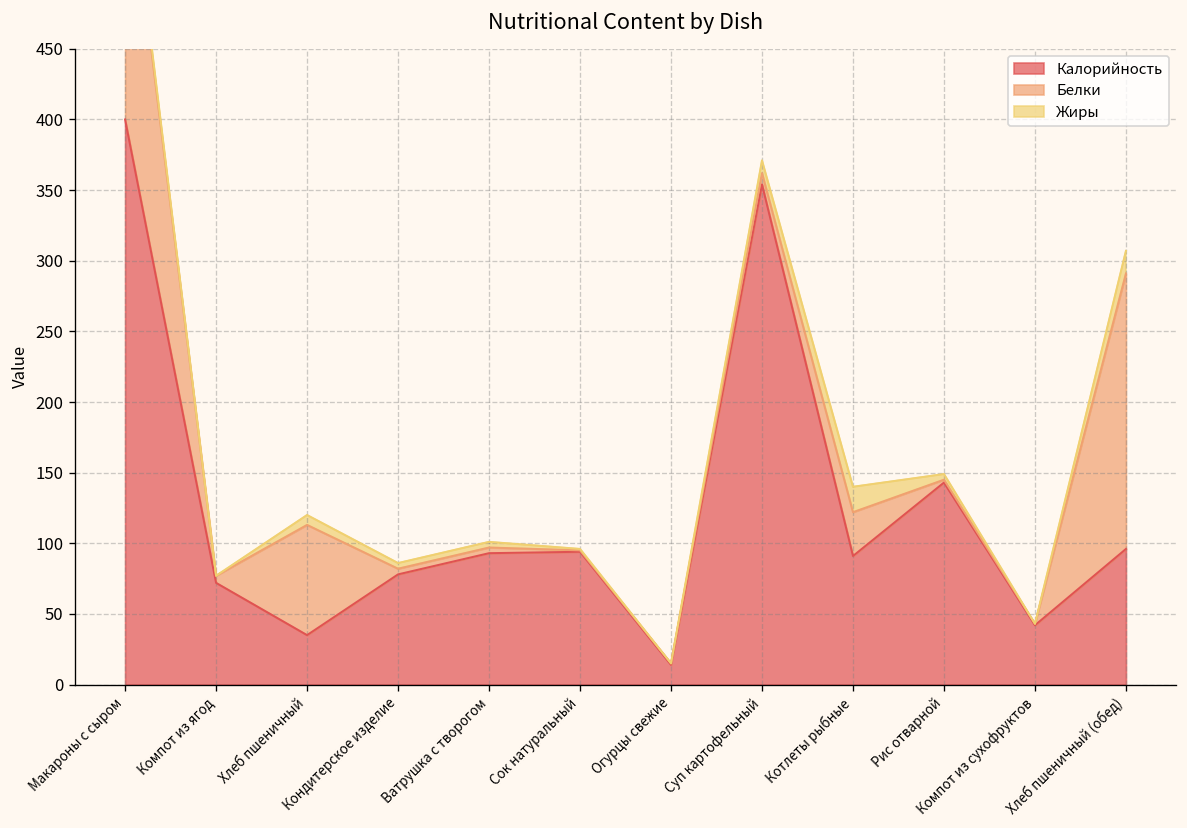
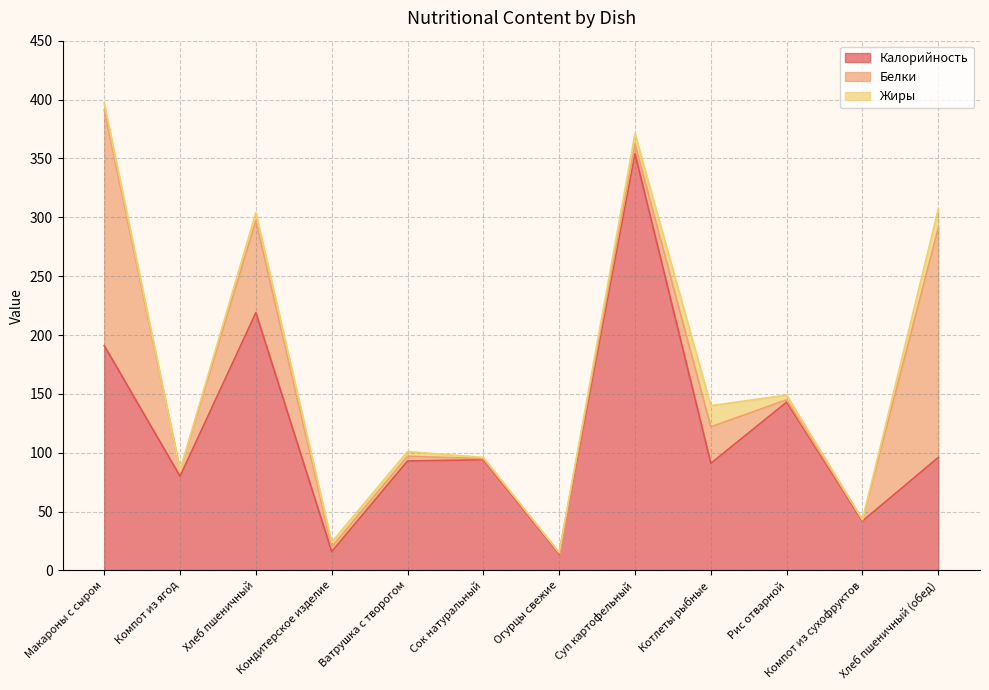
Калорийность, Макароны с сыром: 400 -> 191
Калорийность, Компот из ягод: 72 -> 80
Калорийность, Хлеб пшеничный: 35 -> 219
Калорийность, Кондитерское изделие: 78 -> 16
